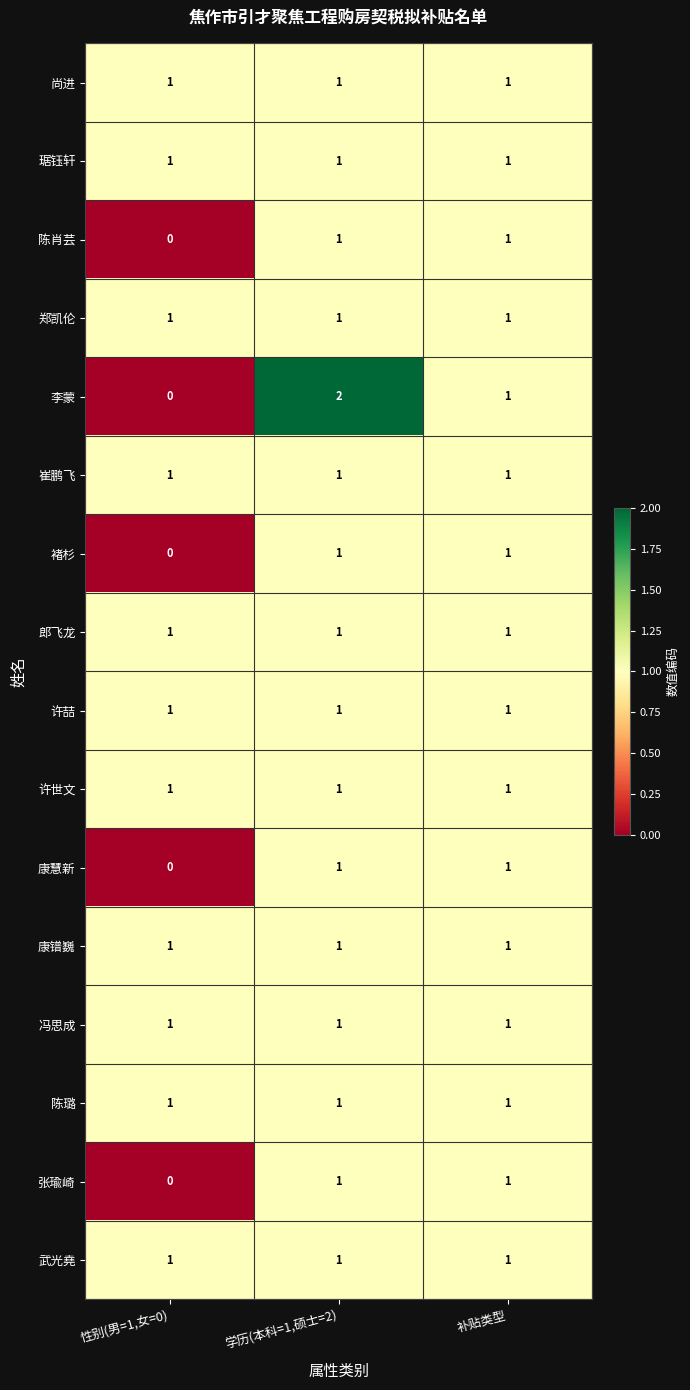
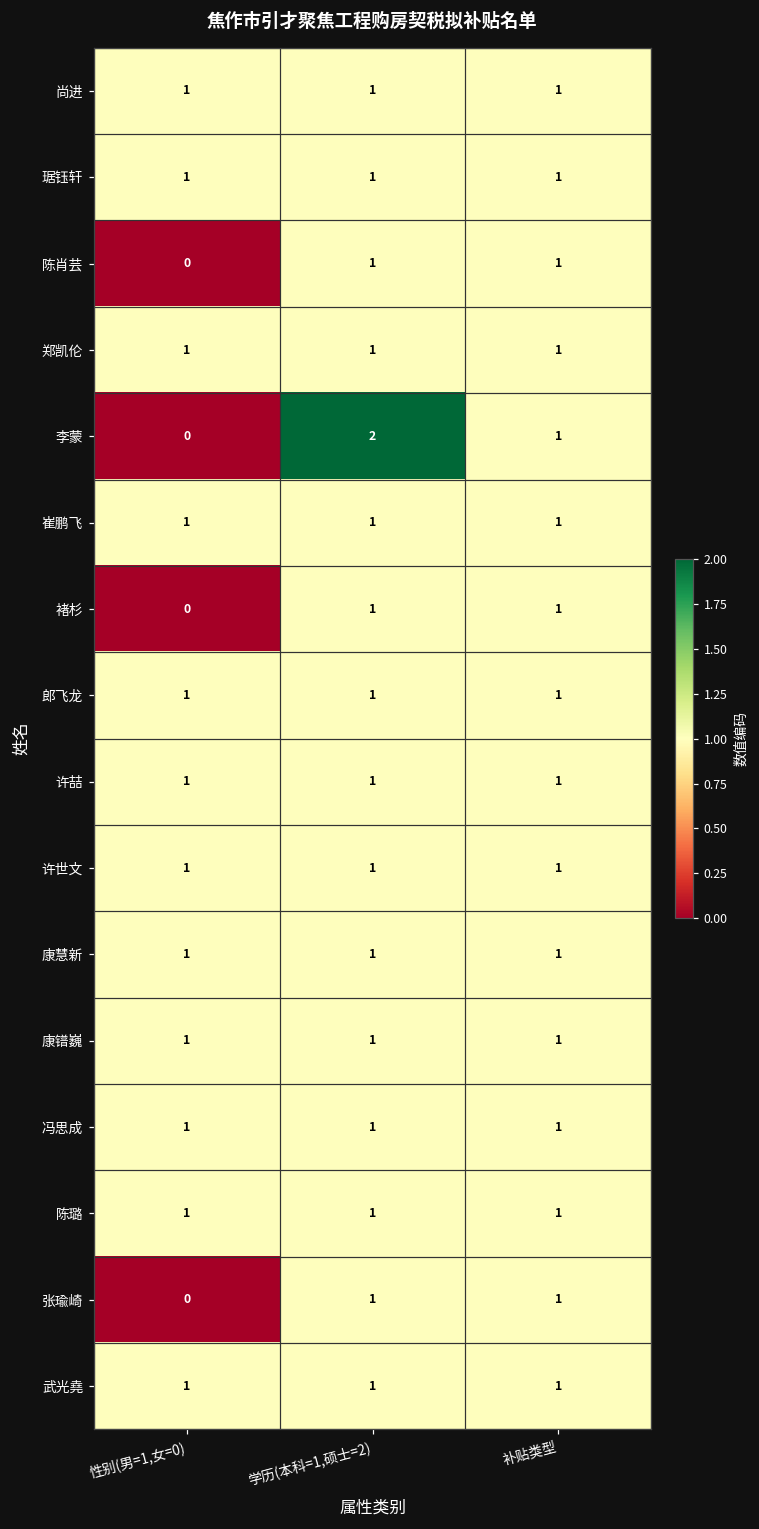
康慧新, 性别(男=1,女=0): 0 -> 1
